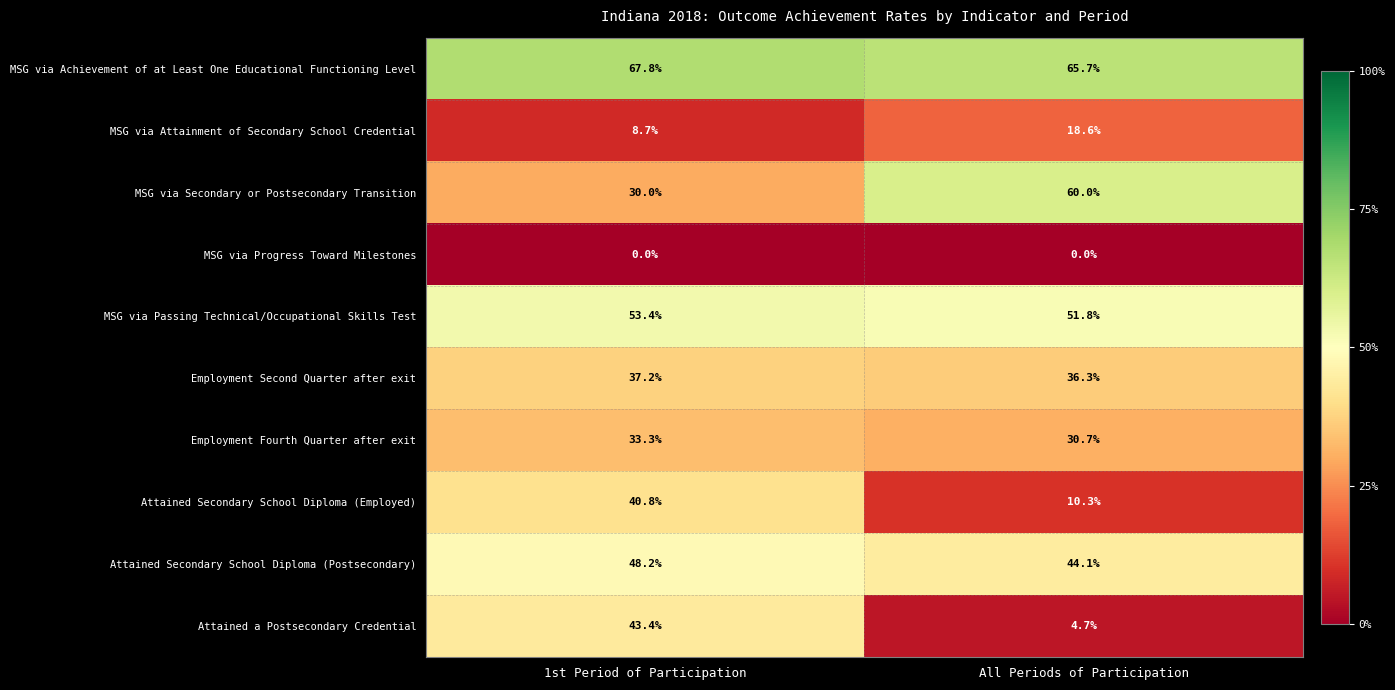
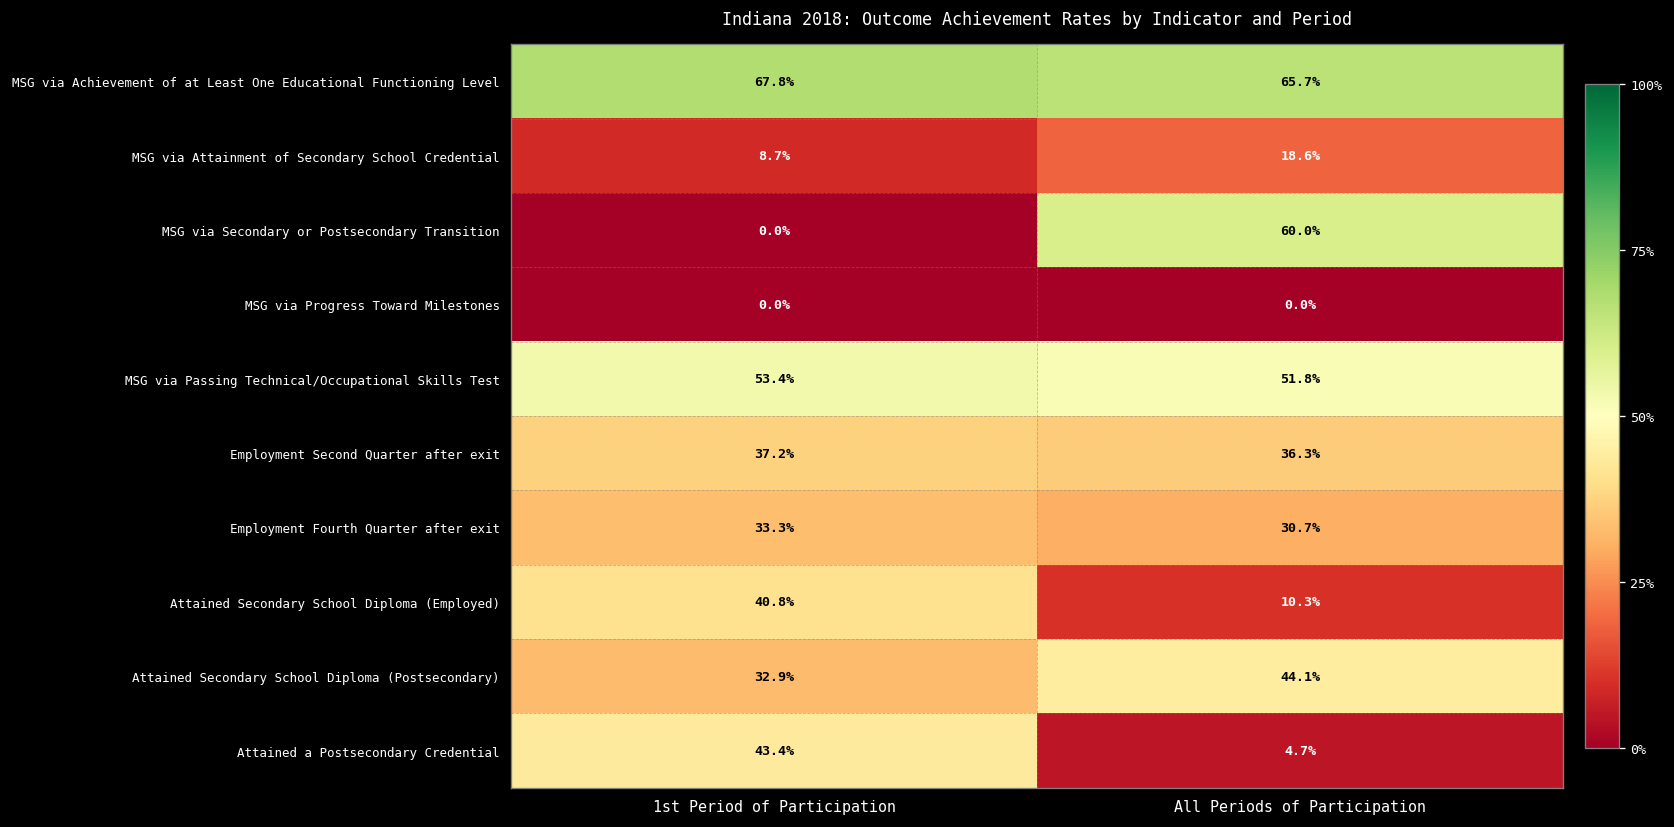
MSG via Secondary or Postsecondary Transition, 1st Period of Participation: 30.0% -> 0.0%
Attained Secondary School Diploma (Postsecondary), 1st Period of Participation: 48.2% -> 32.9%
